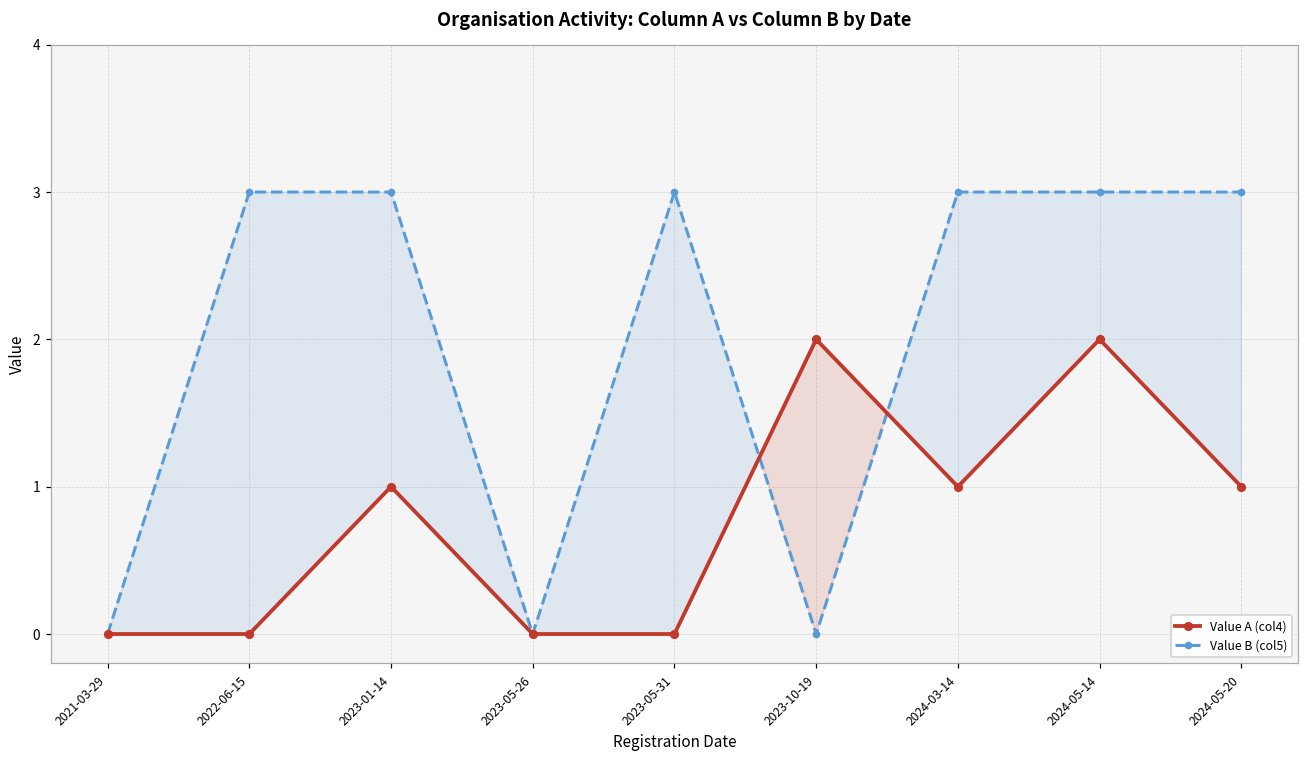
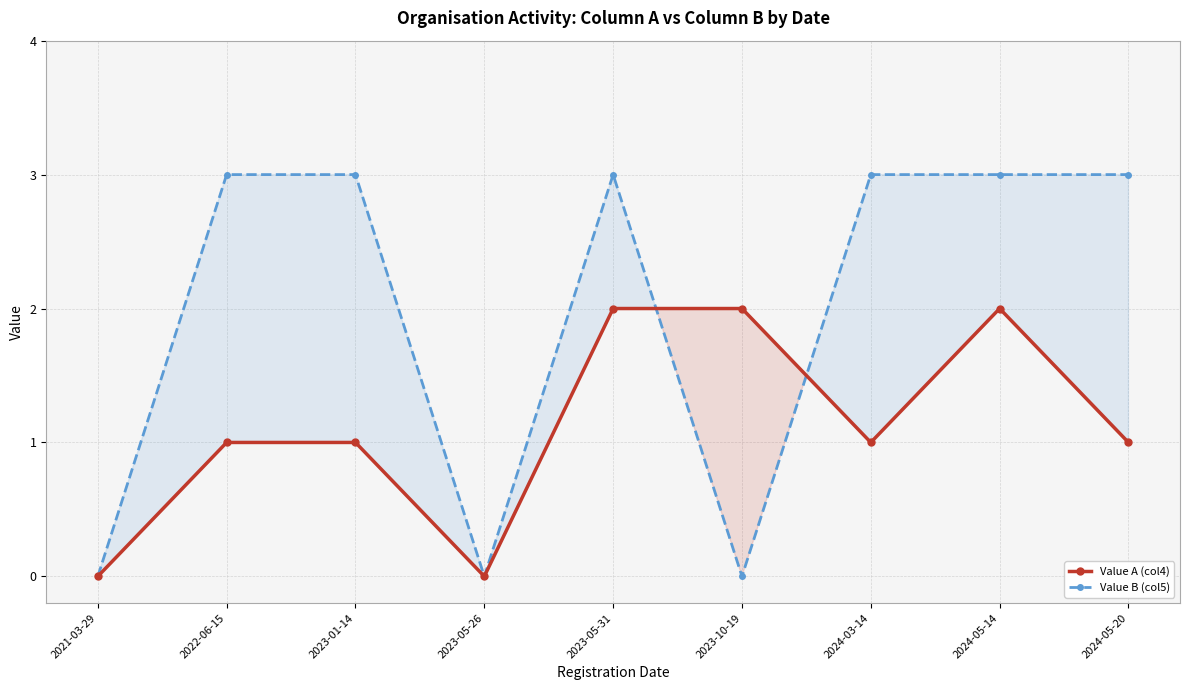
Value A (col4), 2022-06-15: 0 -> 1
Value A (col4), 2023-05-31: 0 -> 2
